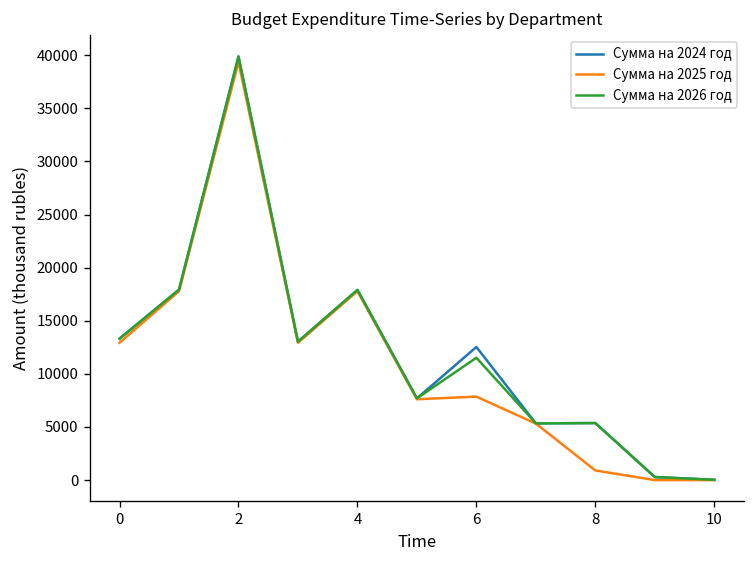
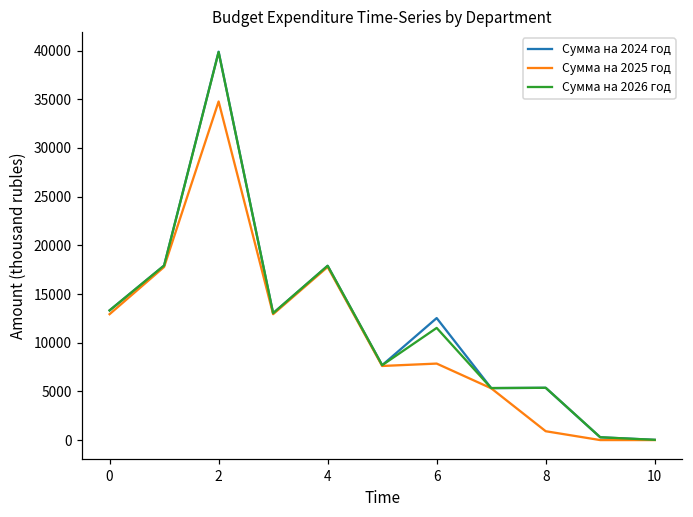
Сумма на 2025 год, 2: 39000 -> 35000
